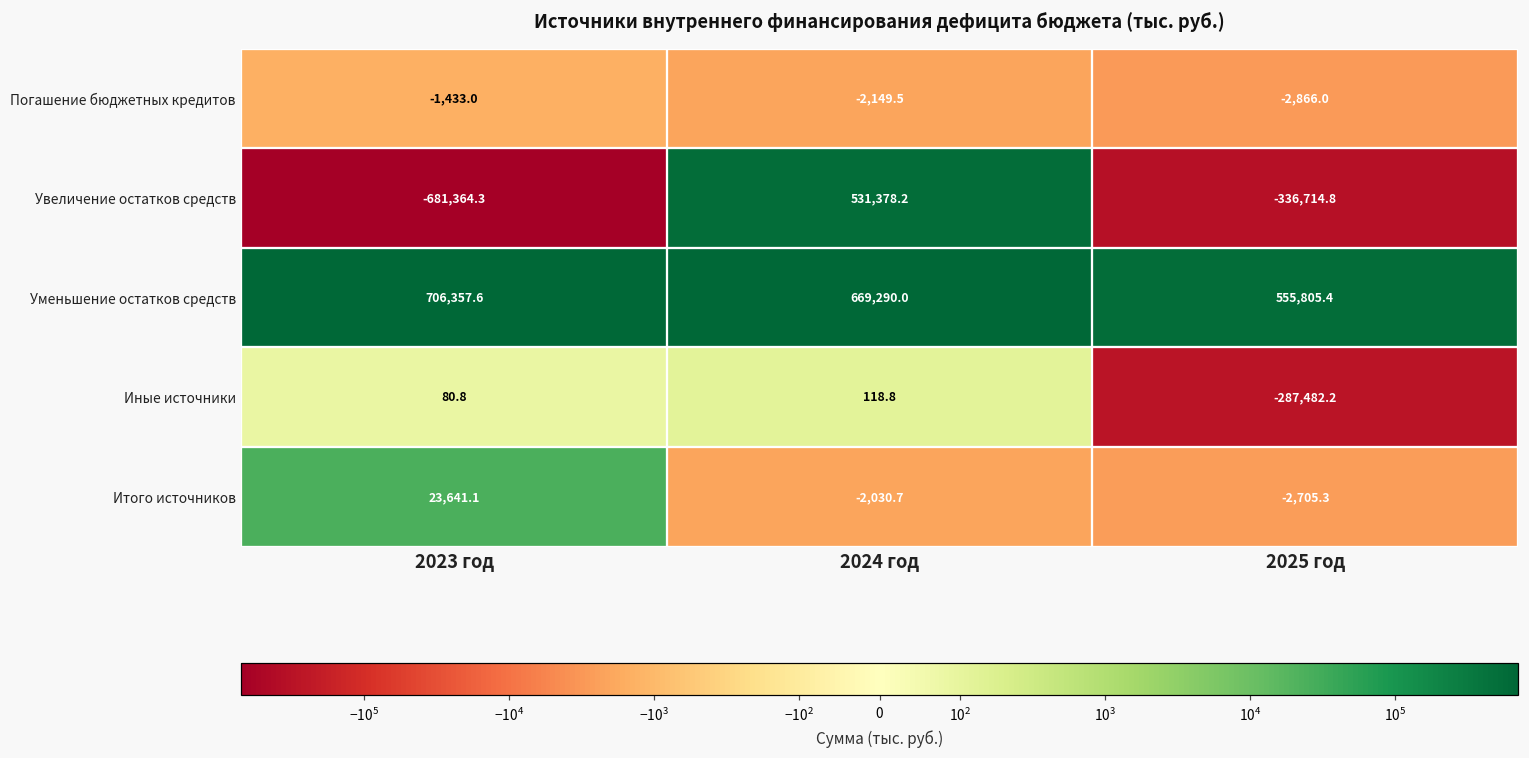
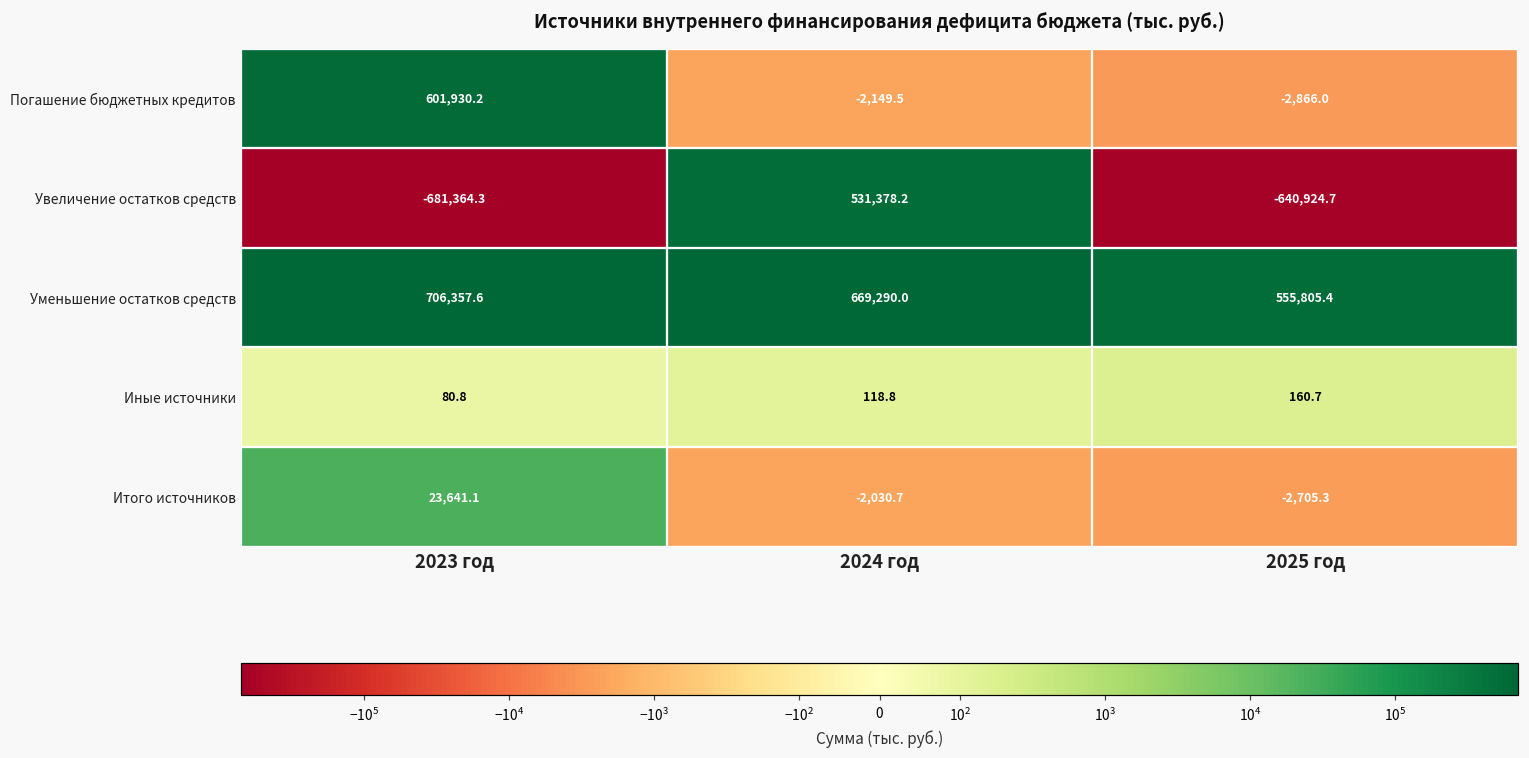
Погашение бюджетных кредитов, 2023 год: -1,433.0 -> 601,930.2
Увеличение остатков средств, 2025 год: -336,714.8 -> -640,924.7
Иные источники, 2025 год: -287,482.2 -> 160.7
